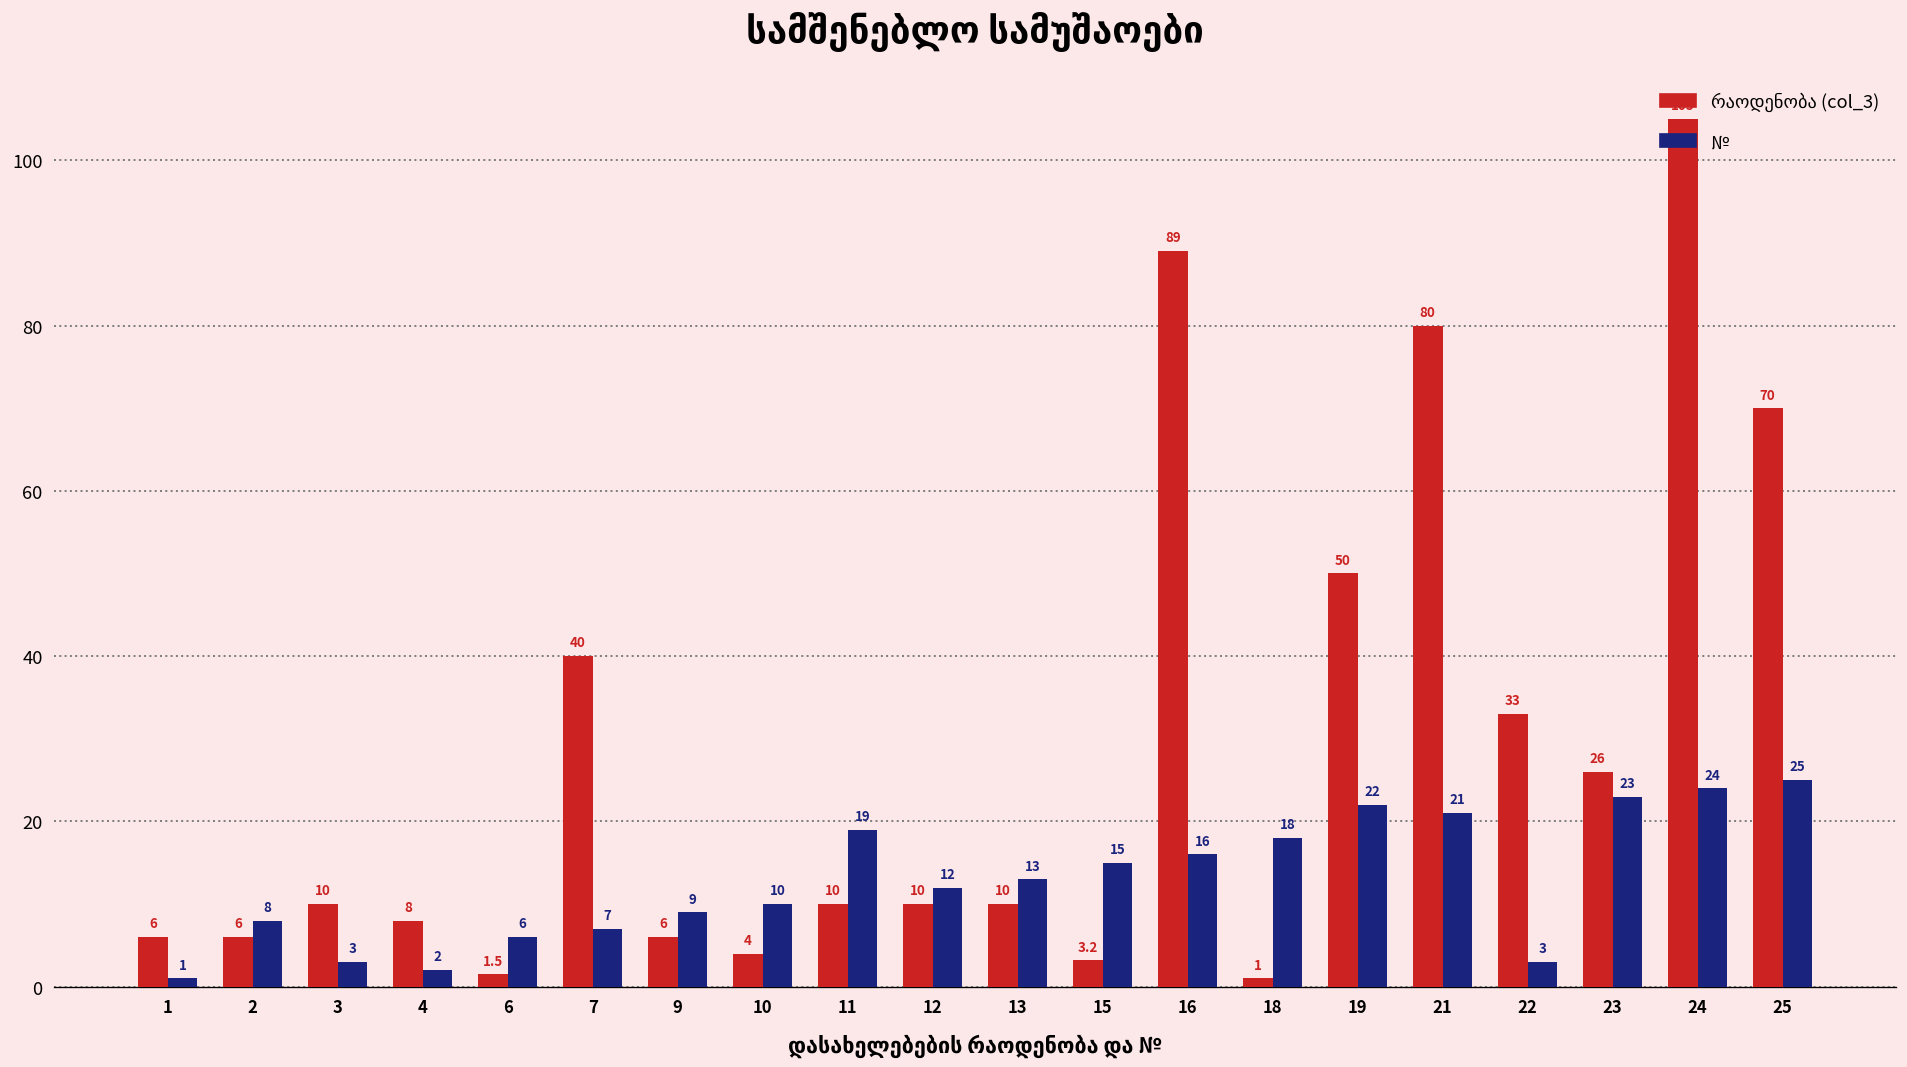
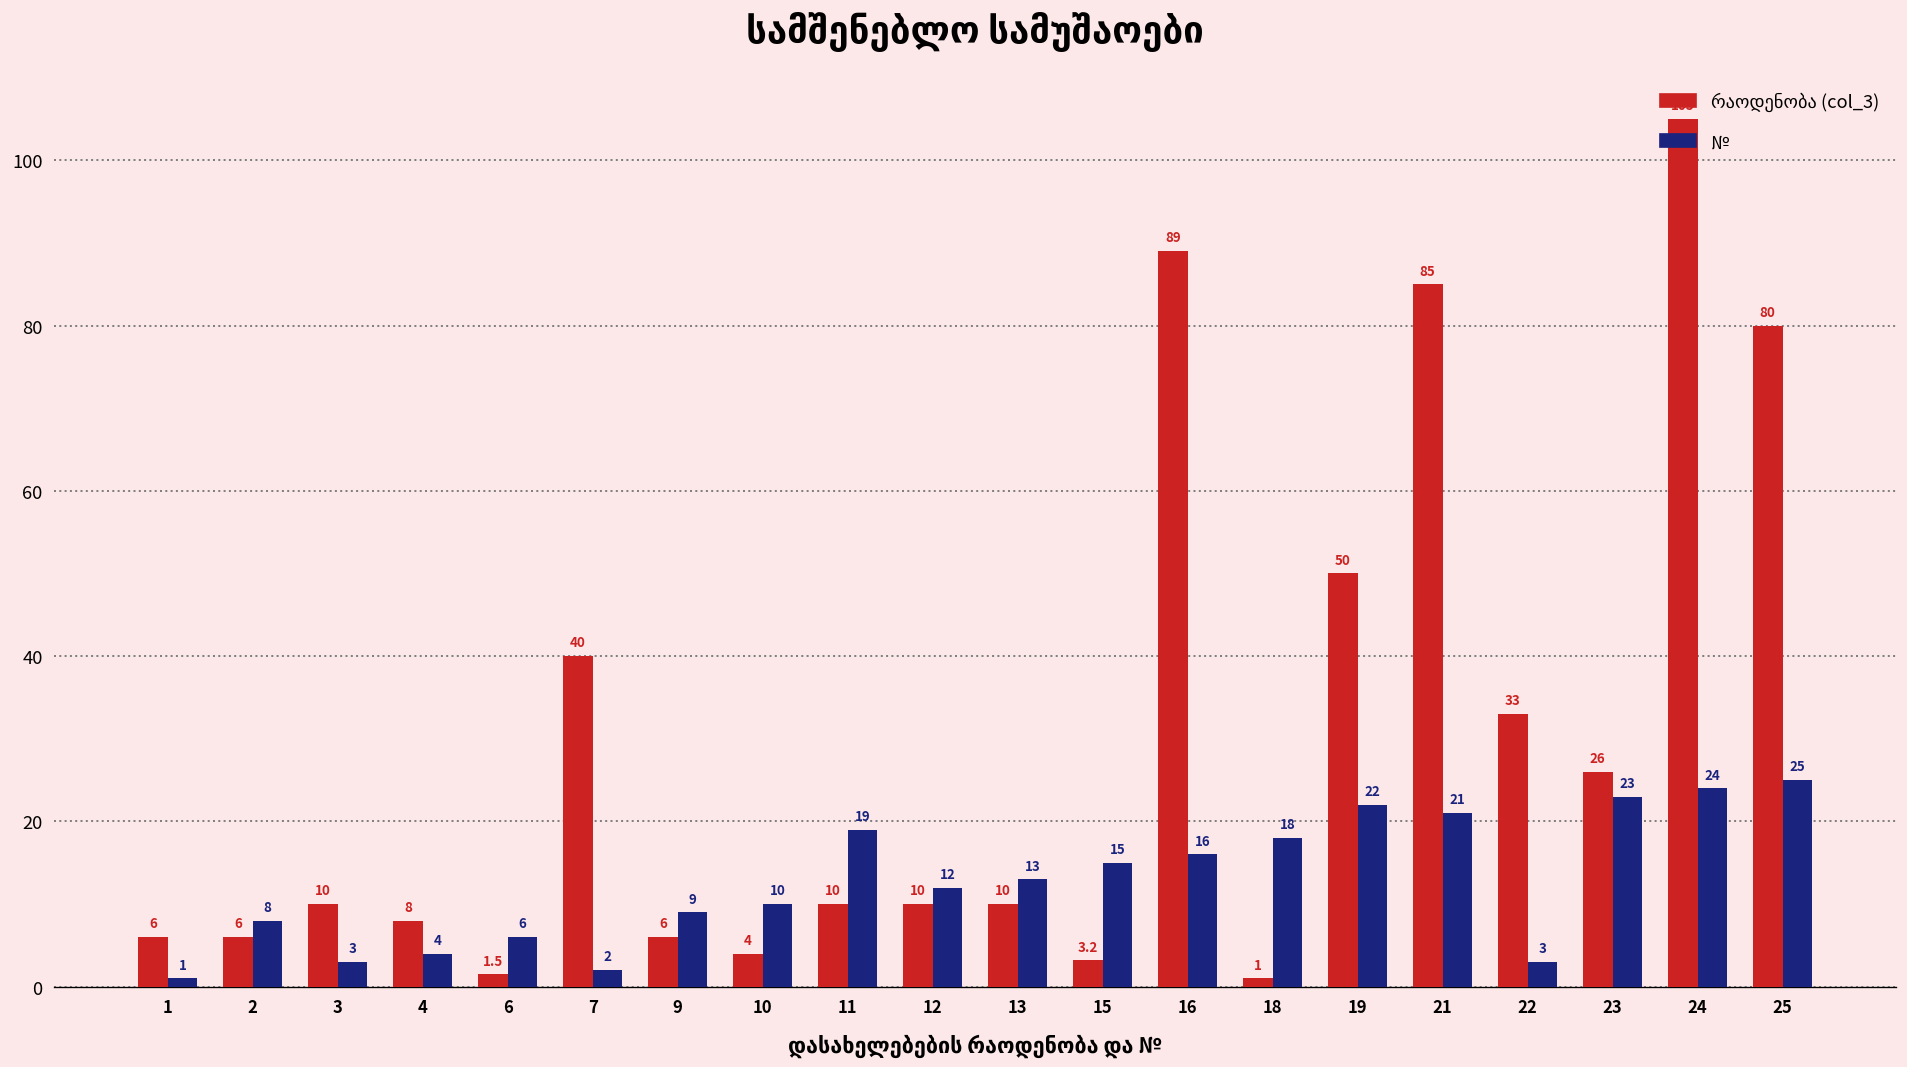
№, 4: 2 -> 4
№, 7: 7 -> 2
რაოდენობა (col_3), 21: 80 -> 85
რაოდენობა (col_3), 25: 70 -> 80
